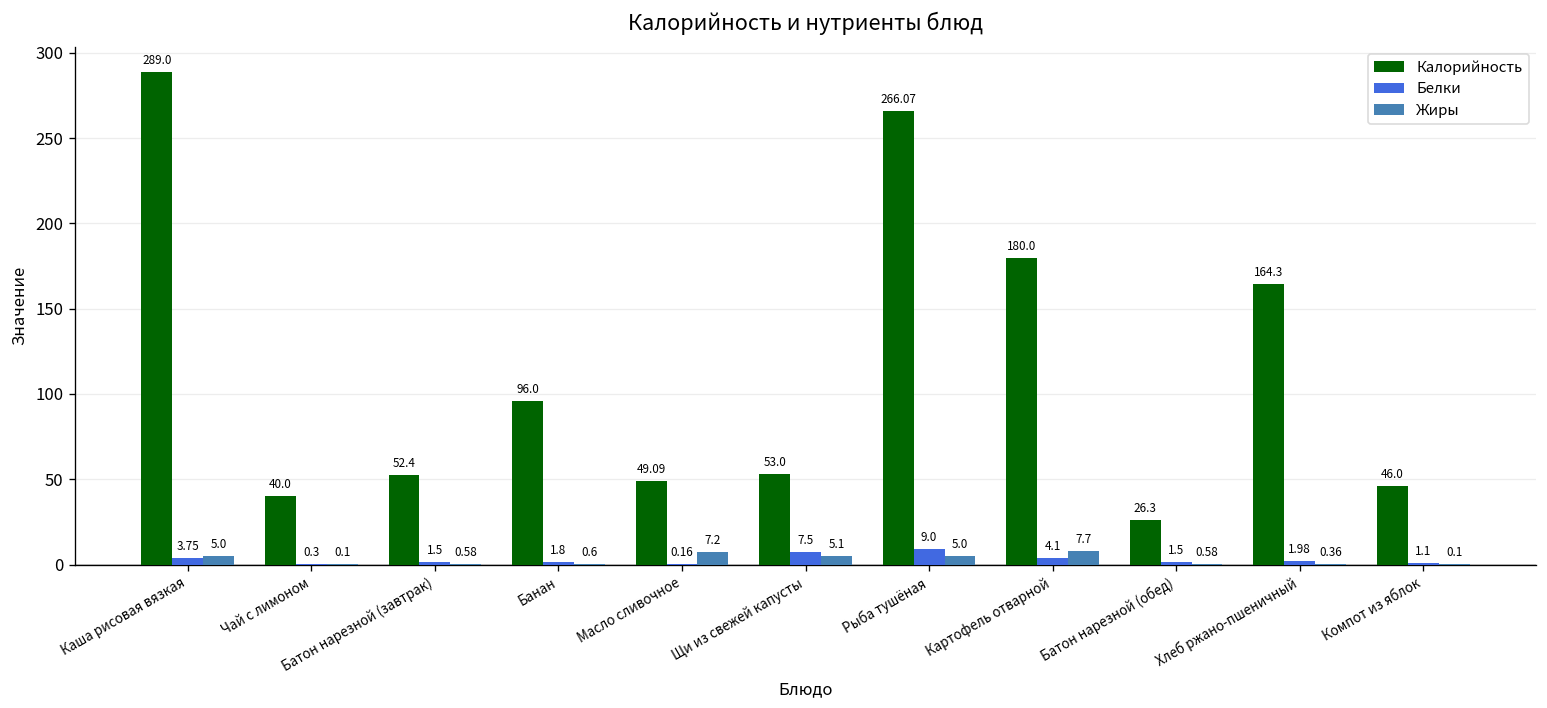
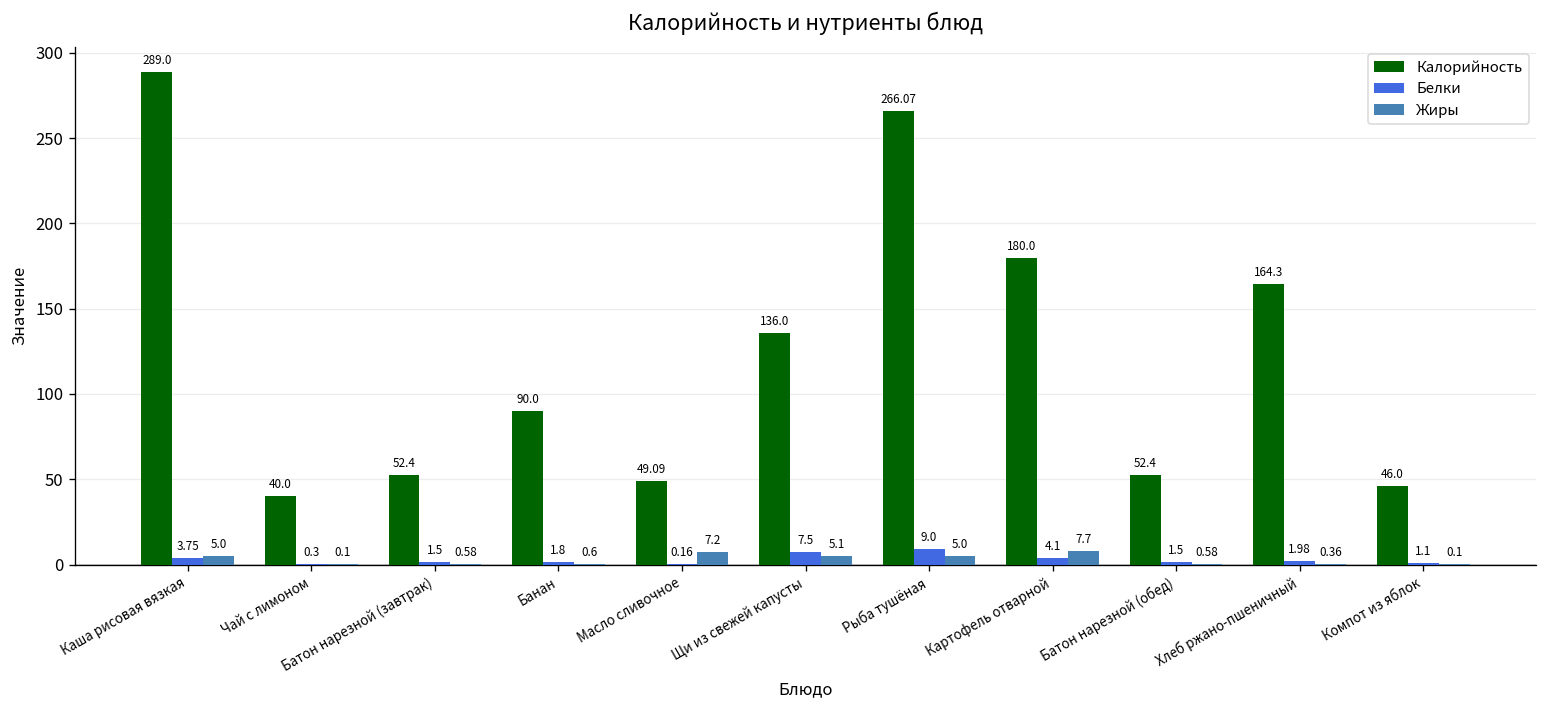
Калорийность, Банан: 96.0 -> 90.0
Калорийность, Щи из свежей капусты: 53.0 -> 136.0
Калорийность, Батон нарезной (обед): 26.3 -> 52.4
